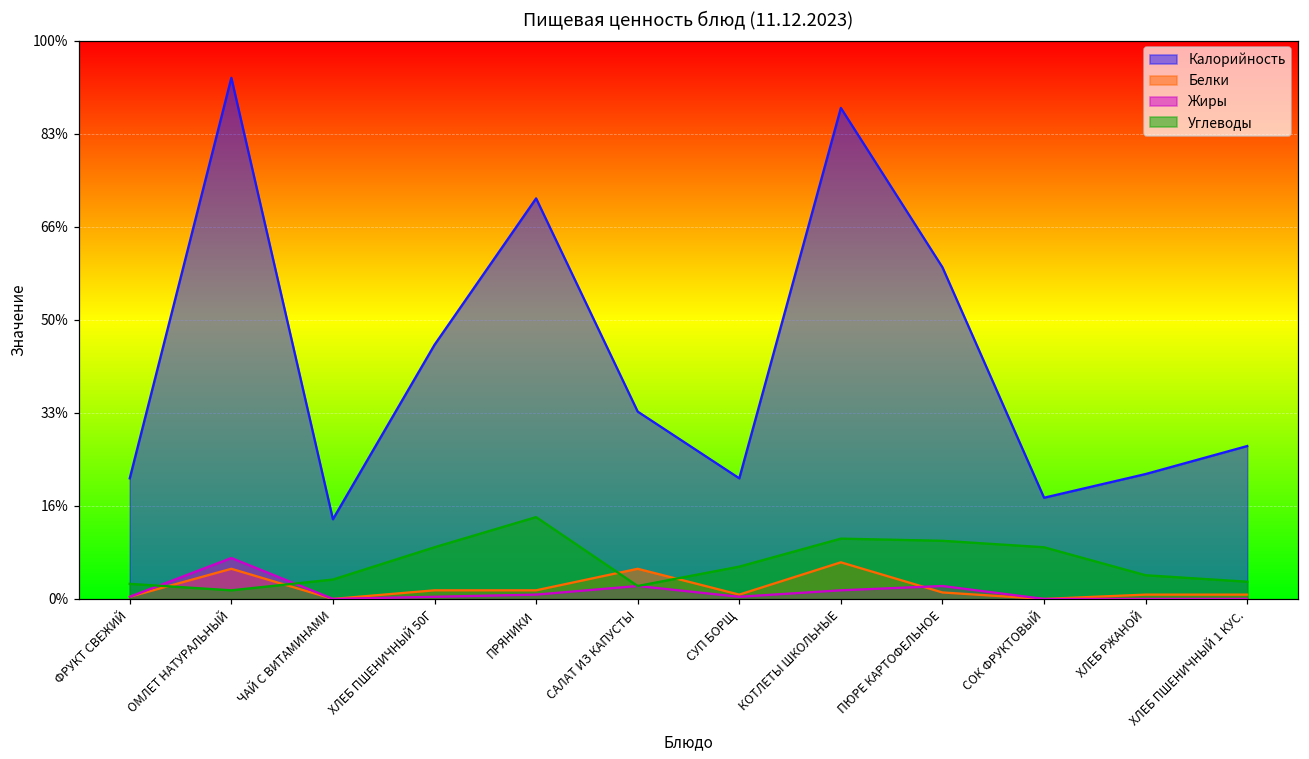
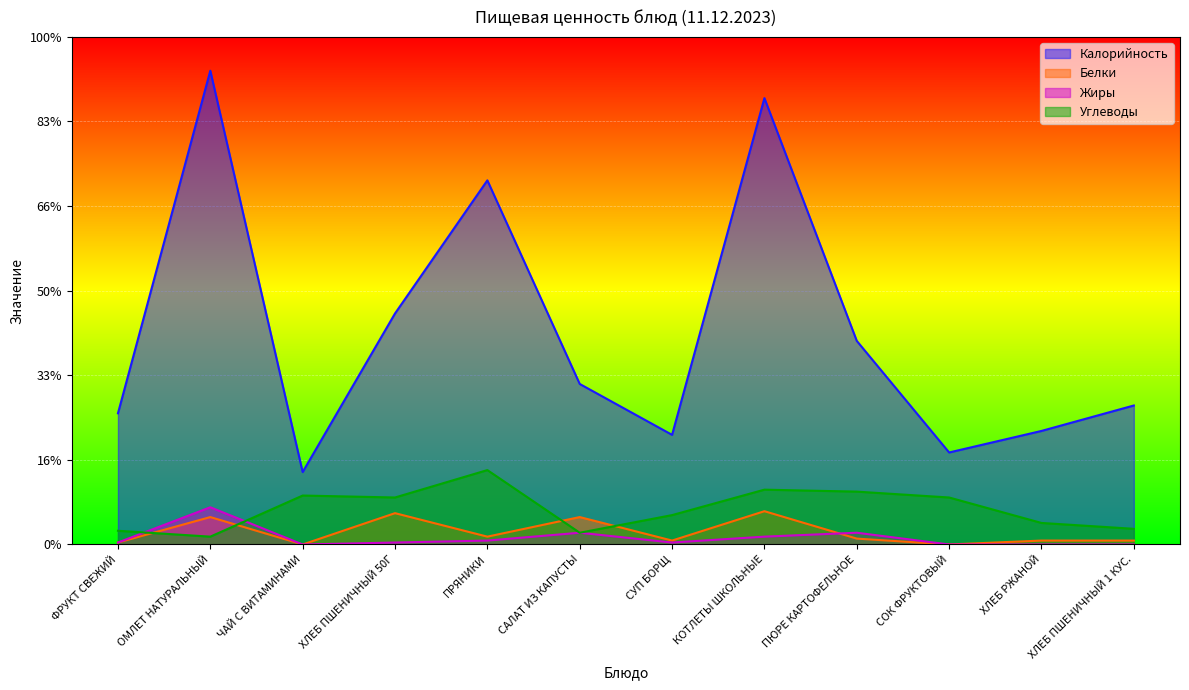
Калорийность, ФРУКТ СВЕЖИЙ: 22% -> 26%
Углеводы, ЧАЙ С ВИТАМИНАМИ: 3% -> 10%
Белки, ХЛЕБ ПШЕНИЧНЫЙ 50Г: 2% -> 6%
Калорийность, САЛАТ ИЗ КАПУСТЫ: 34% -> 32%
Калорийность, ПЮРЕ КАРТОФЕЛЬНОЕ: 59% -> 40%
